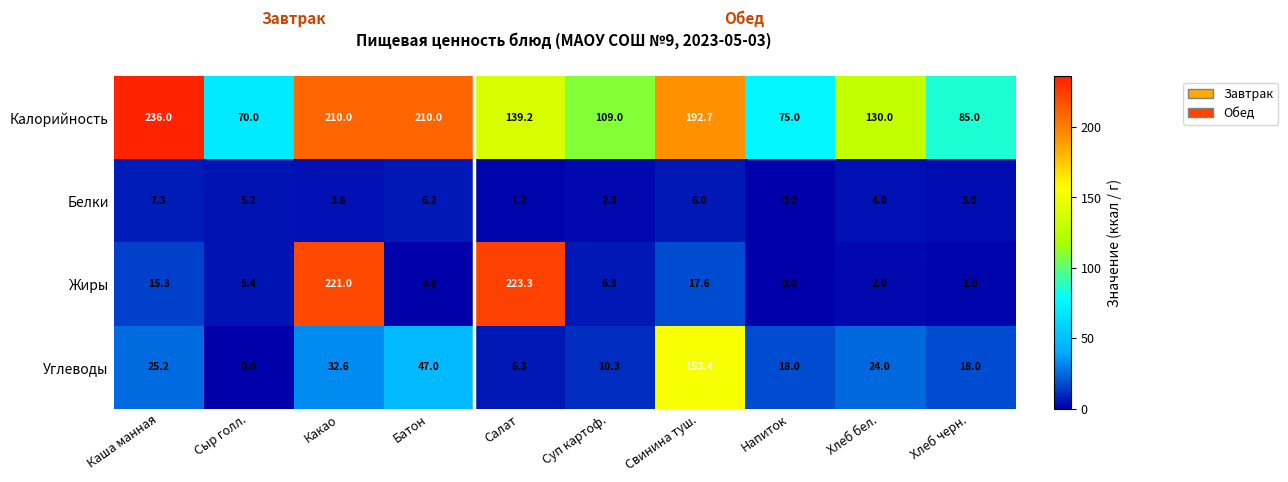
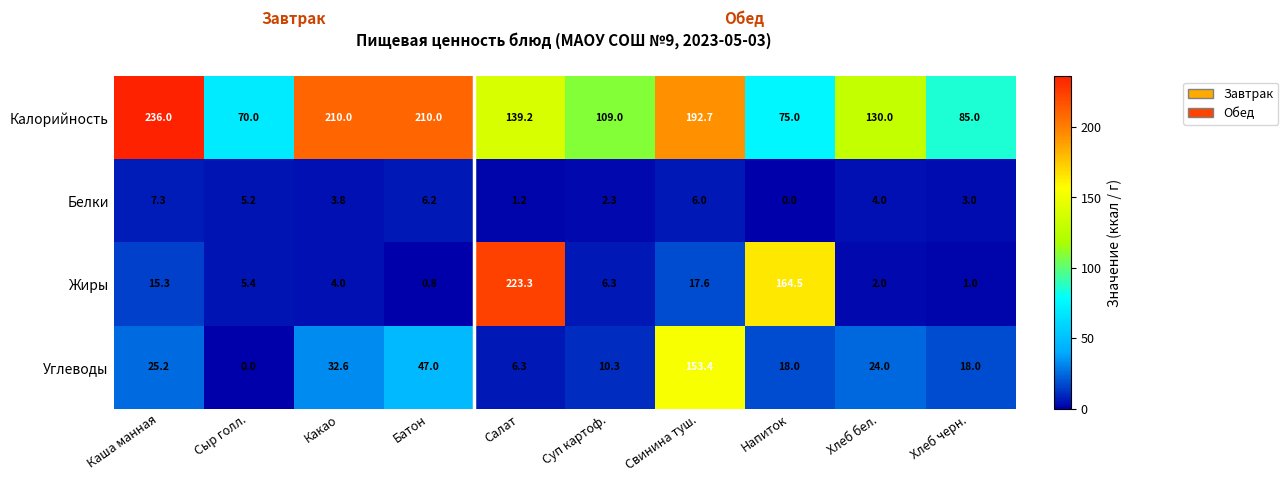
Жиры, Какао: 221.0 -> 4.0
Жиры, Напиток: 0.0 -> 164.5
